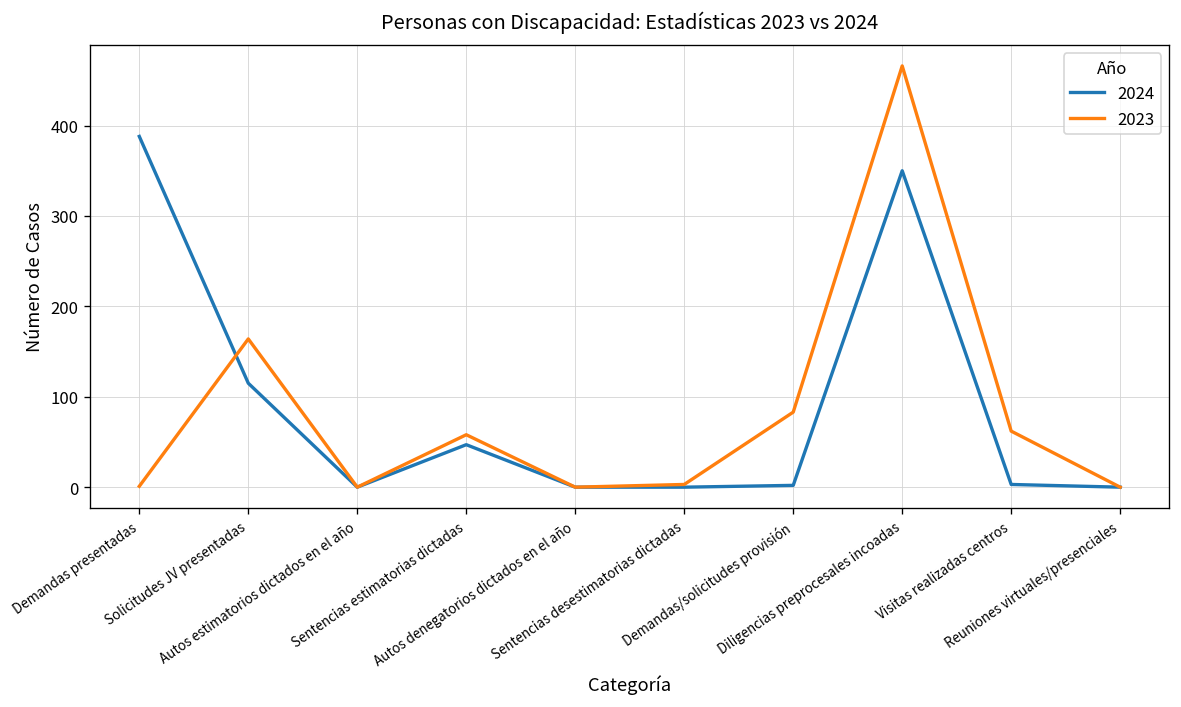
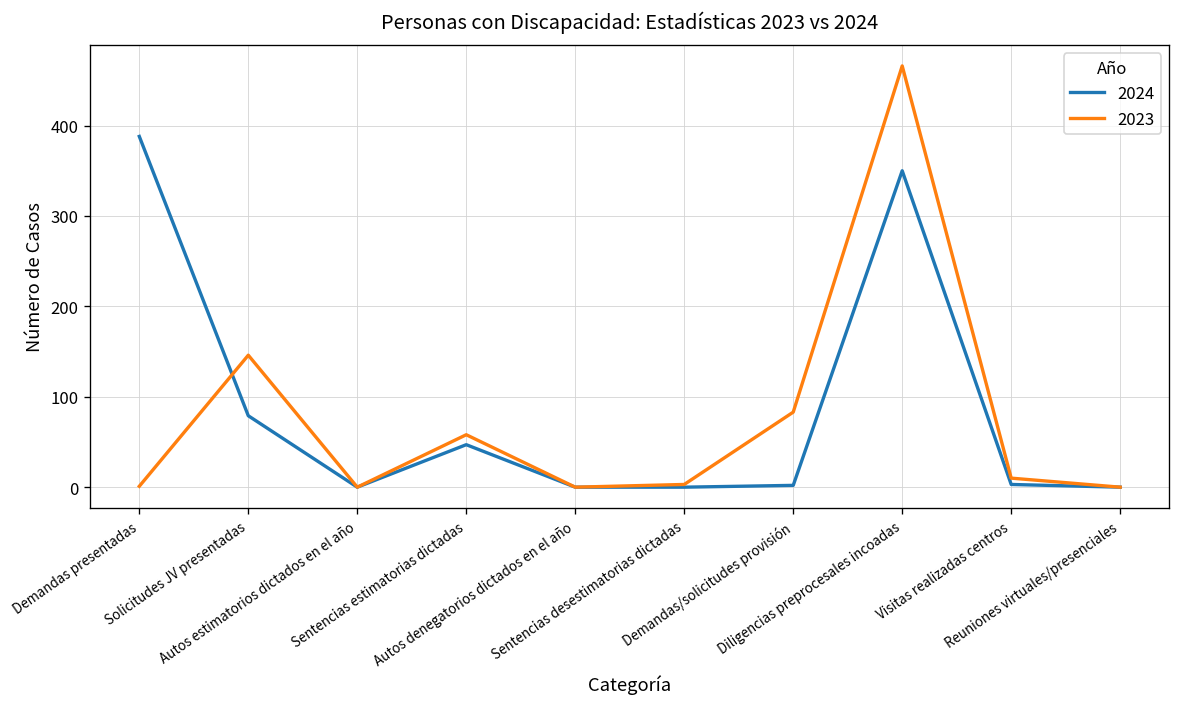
2024, Solicitudes JV presentadas: 120 -> 80
2023, Solicitudes JV presentadas: 160 -> 150
2023, Visitas realizadas centros: 60 -> 10
